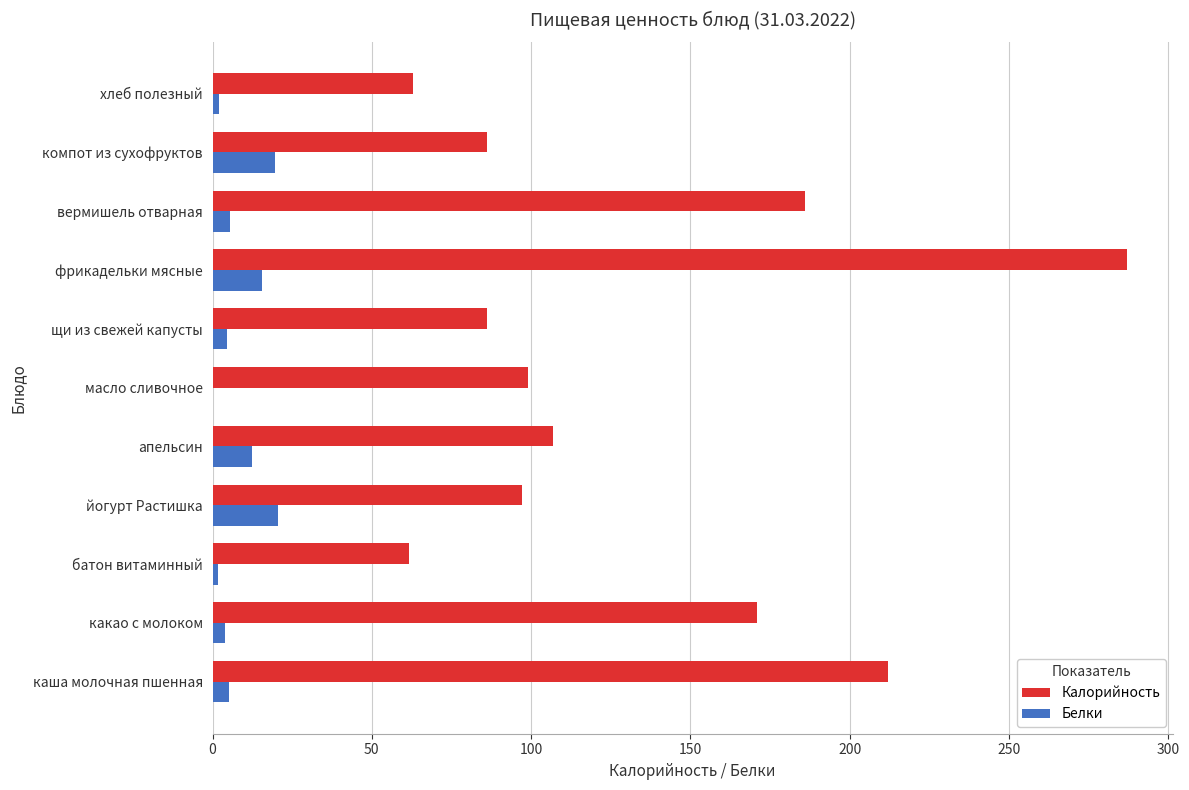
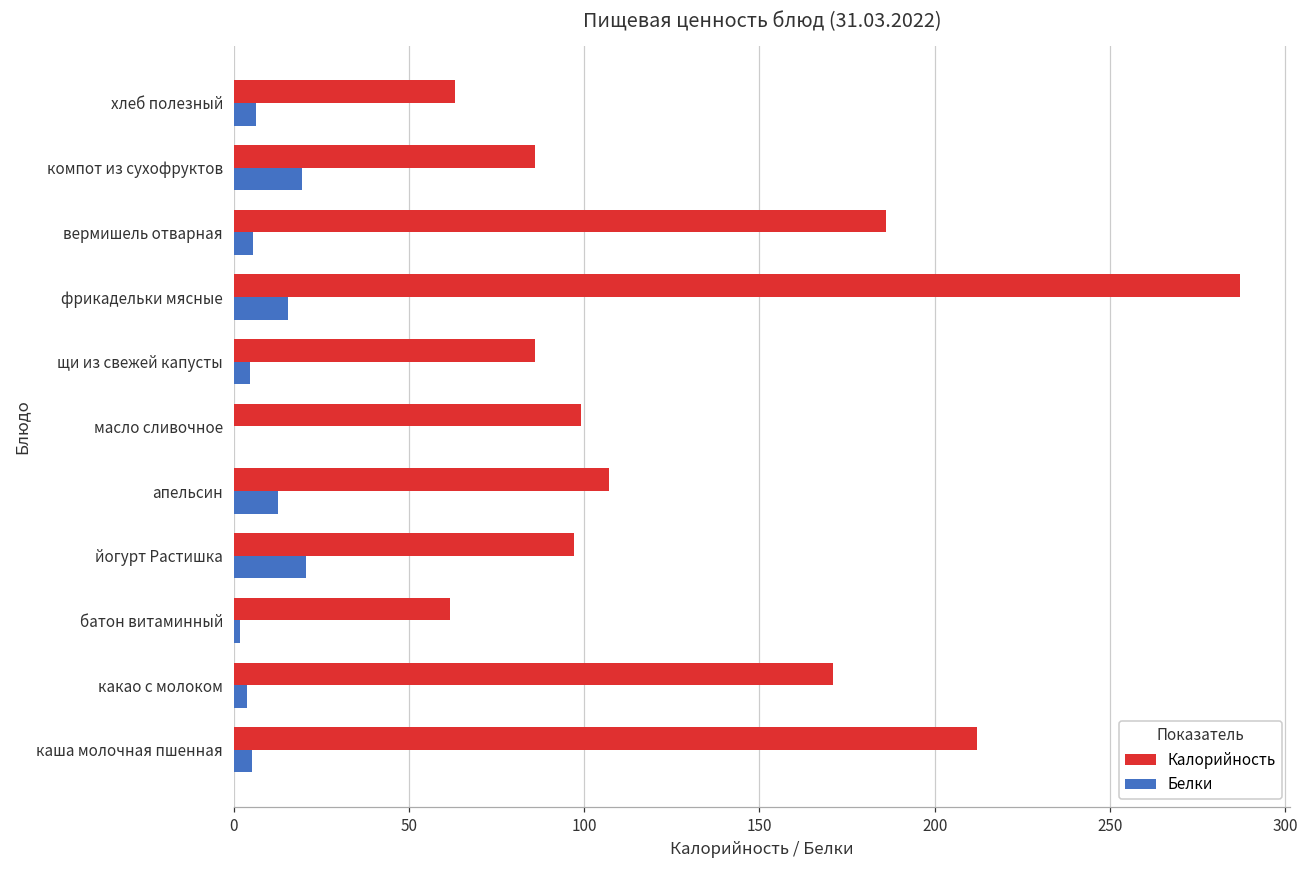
Белки, хлеб полезный: 2 -> 6
